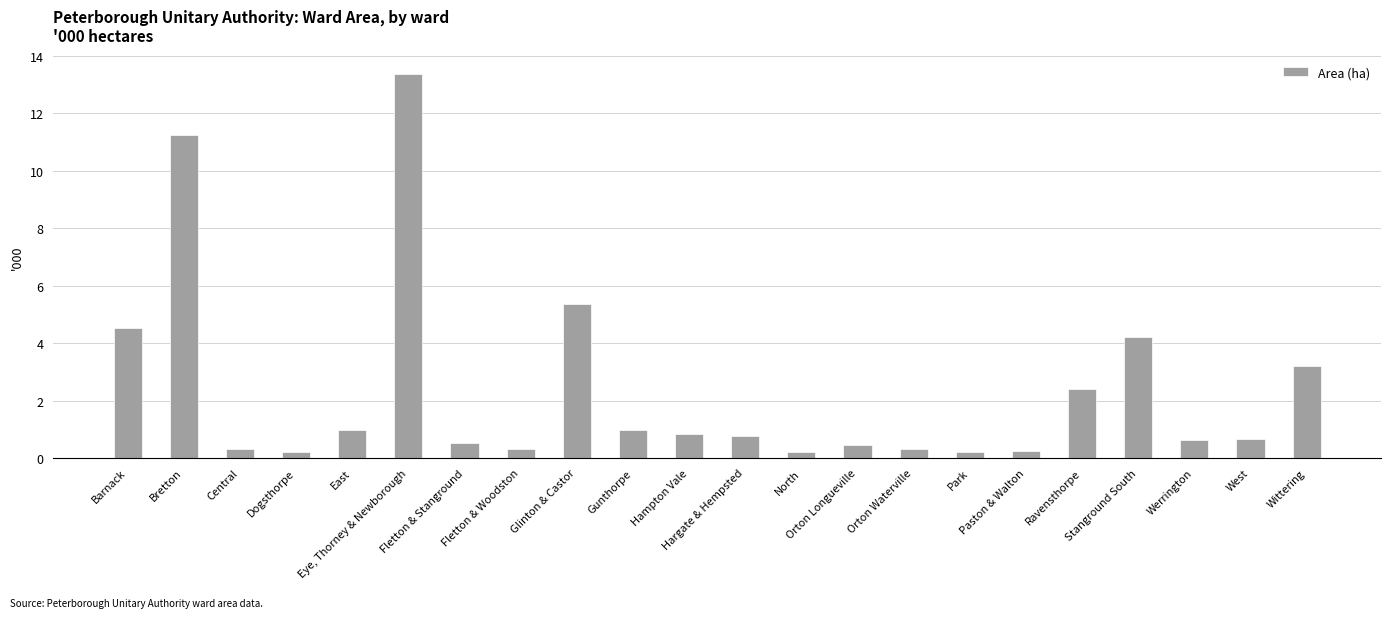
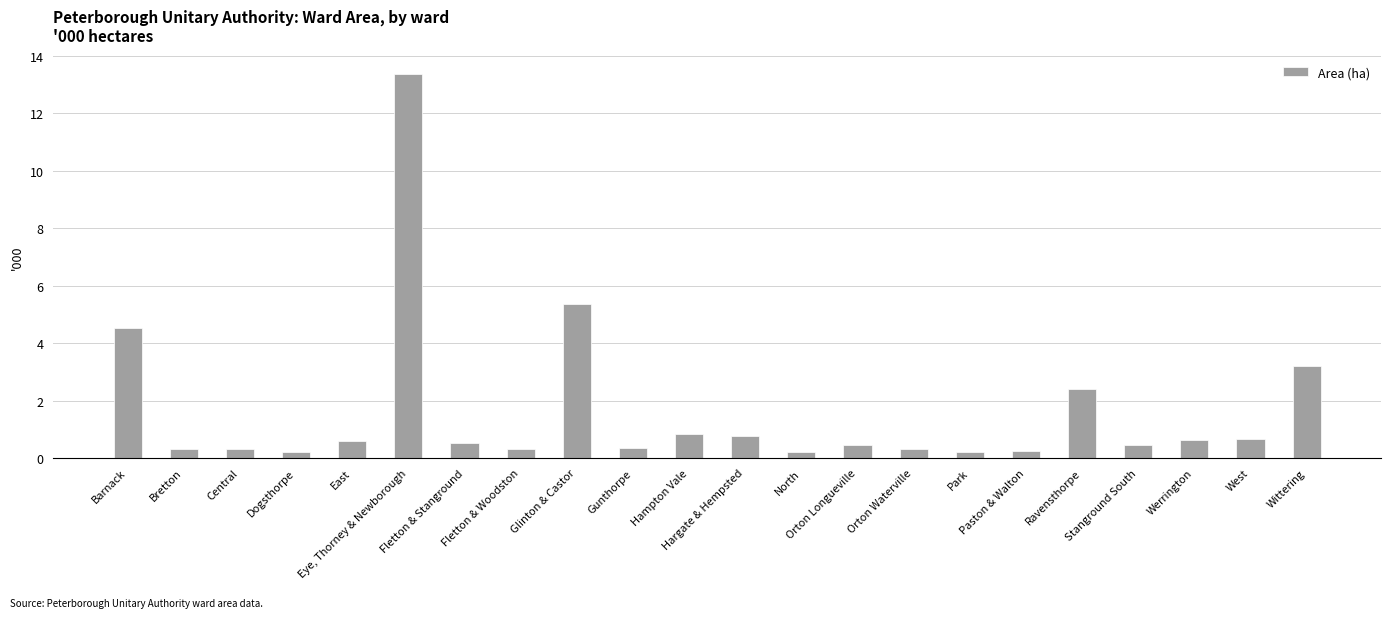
Bretton: 11.2 -> 0.3
East: 1.0 -> 0.6
Gunthorpe: 1.0 -> 0.4
Stanground South: 4.2 -> 0.5
